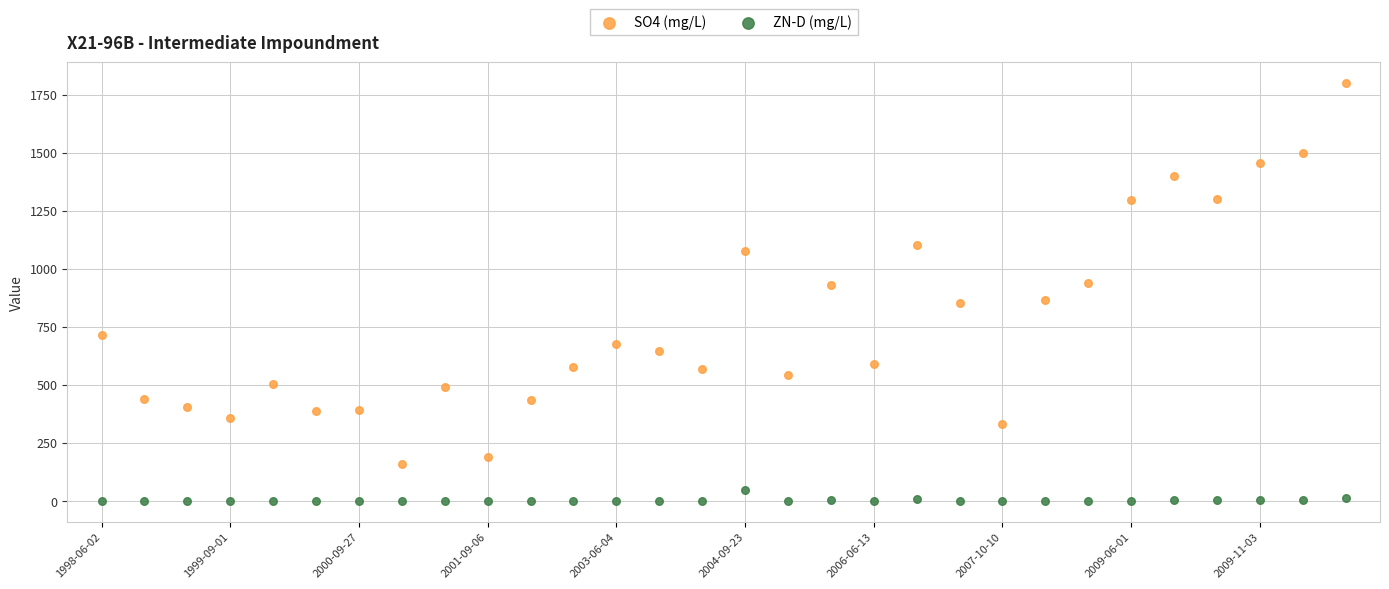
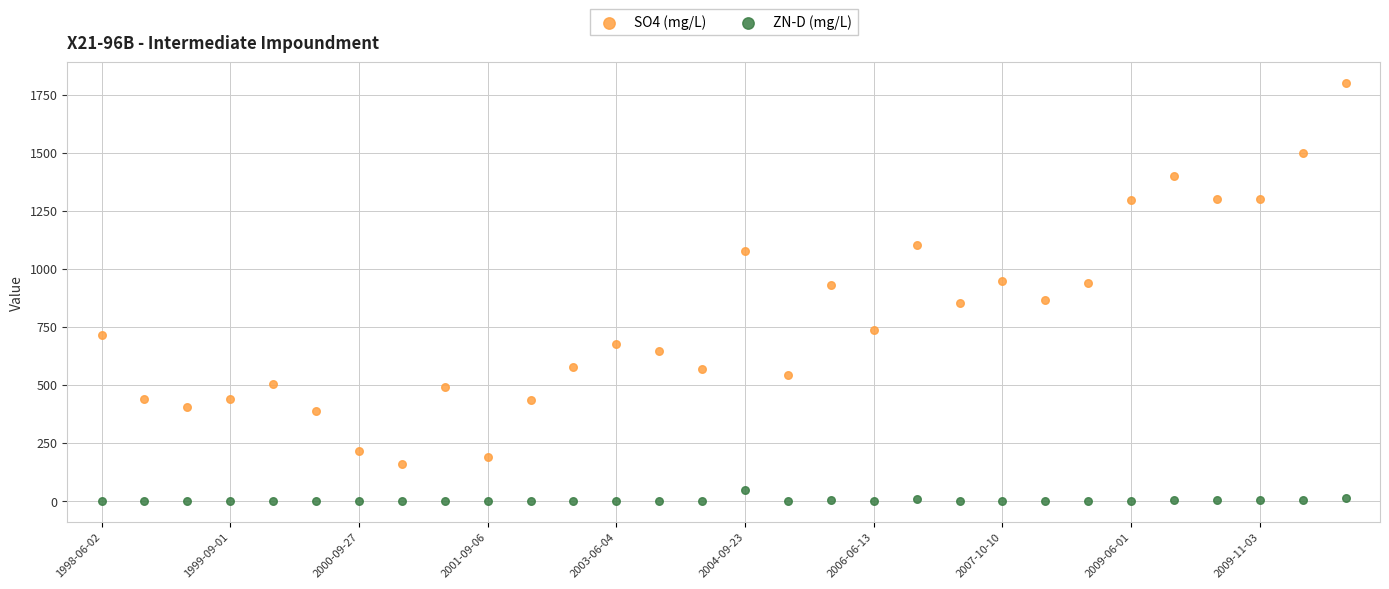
SO4 (mg/L), 1999-09-01: 360 -> 440
SO4 (mg/L), 2000-09-27: 390 -> 210
SO4 (mg/L), 2006-06-13: 590 -> 740
SO4 (mg/L), 2007-10-10: 330 -> 950
SO4 (mg/L), 2009-11-03: 1450 -> 1300
